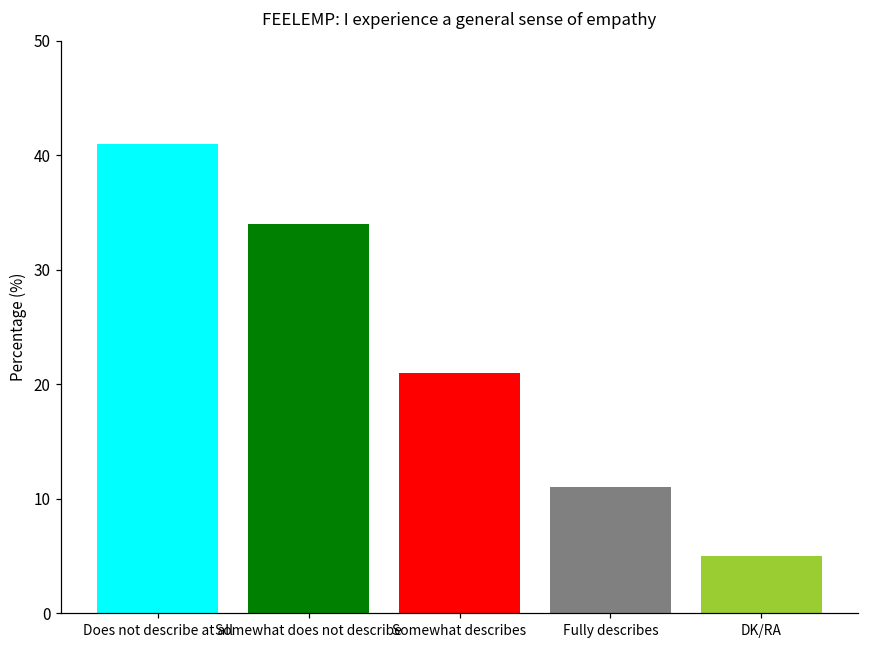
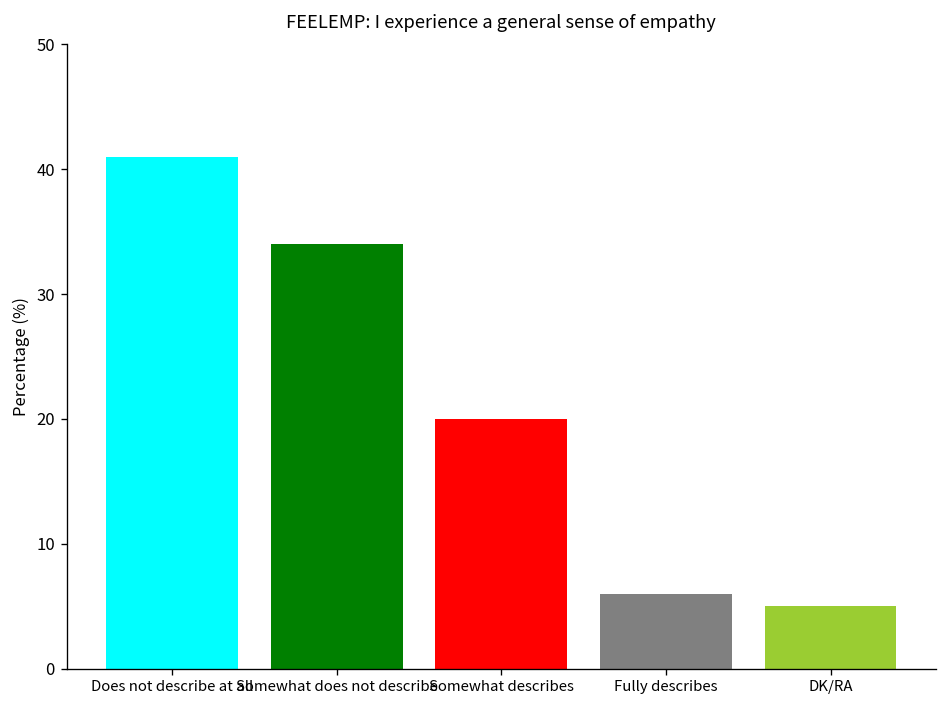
Somewhat describes: 21 -> 20
Fully describes: 11 -> 6
